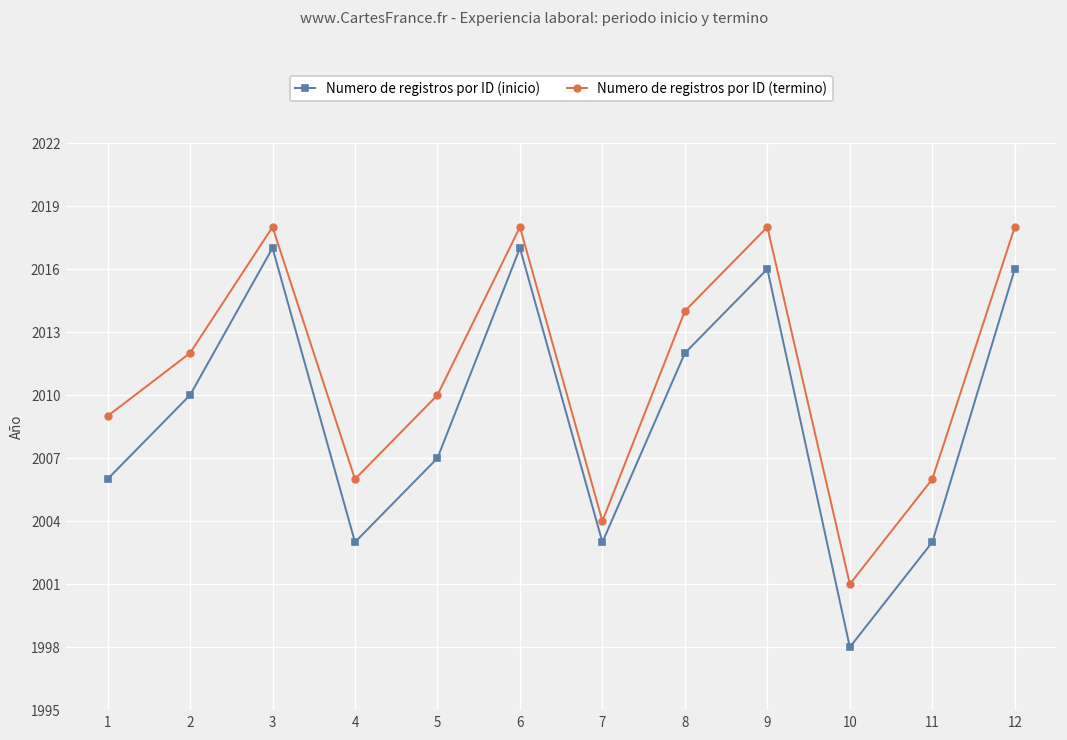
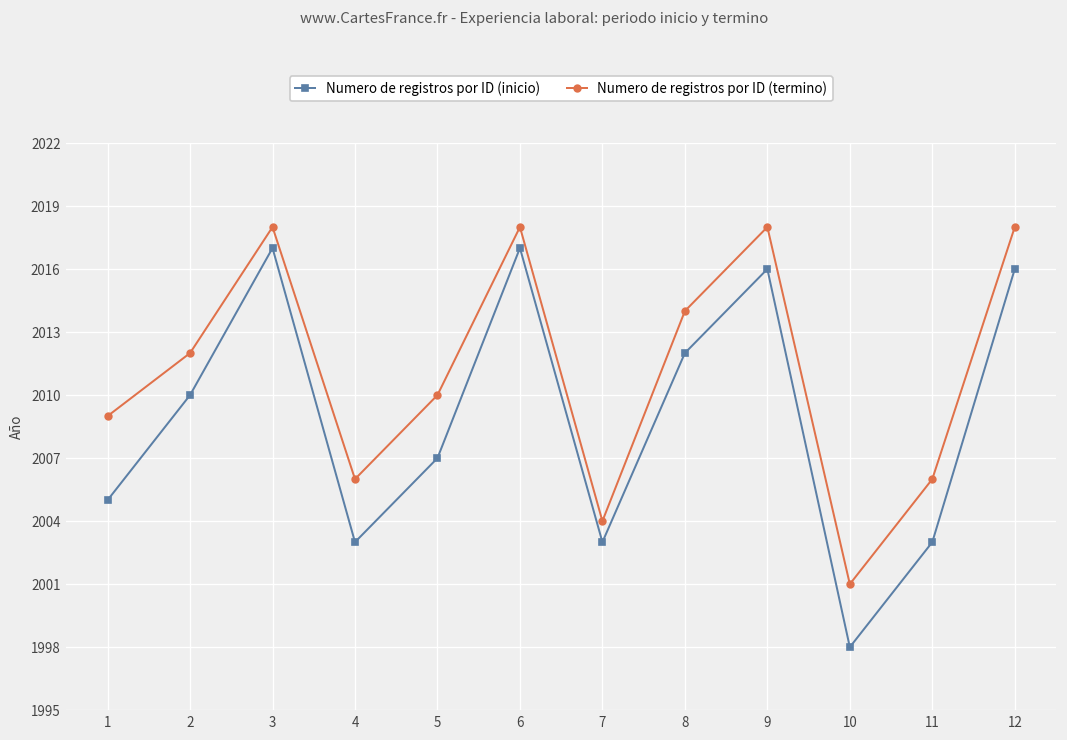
Numero de registros por ID (inicio), 1: 2006 -> 2005
